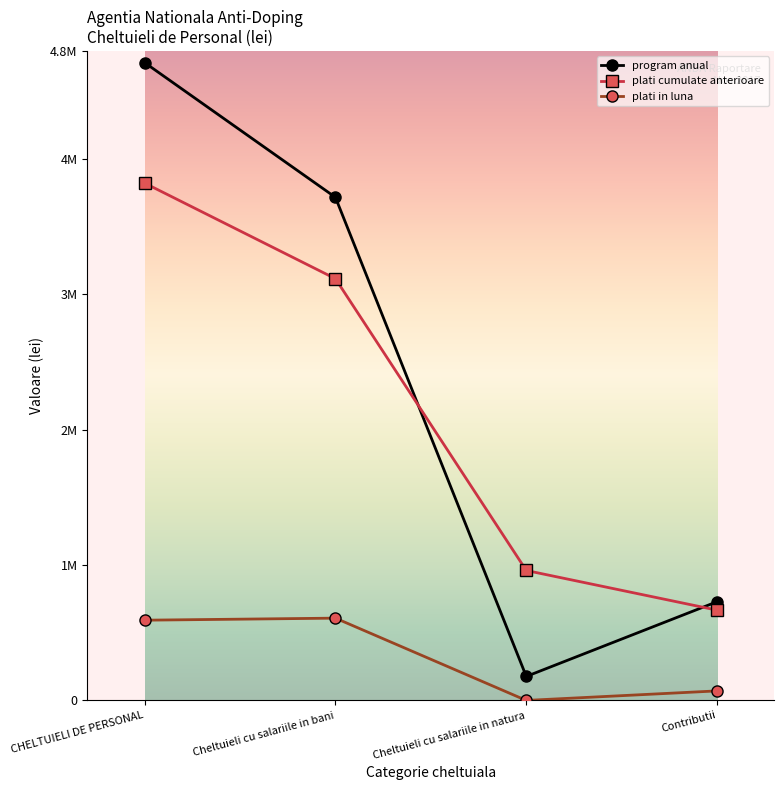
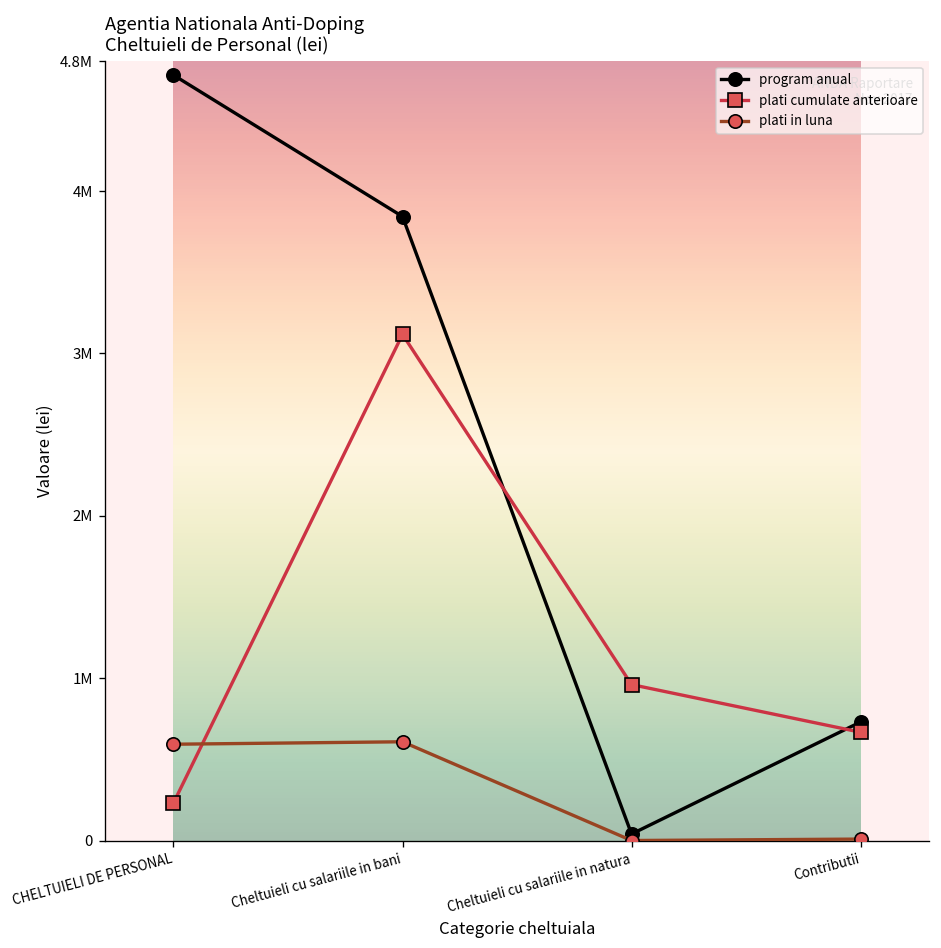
plati cumulate anterioare, CHELTUIELI DE PERSONAL: 3820000 -> 230000
program anual, Cheltuieli cu salariile in bani: 3720000 -> 3840000
program anual, Cheltuieli cu salariile in natura: 180000 -> 40000
plati in luna, Contributii: 70000 -> 10000
